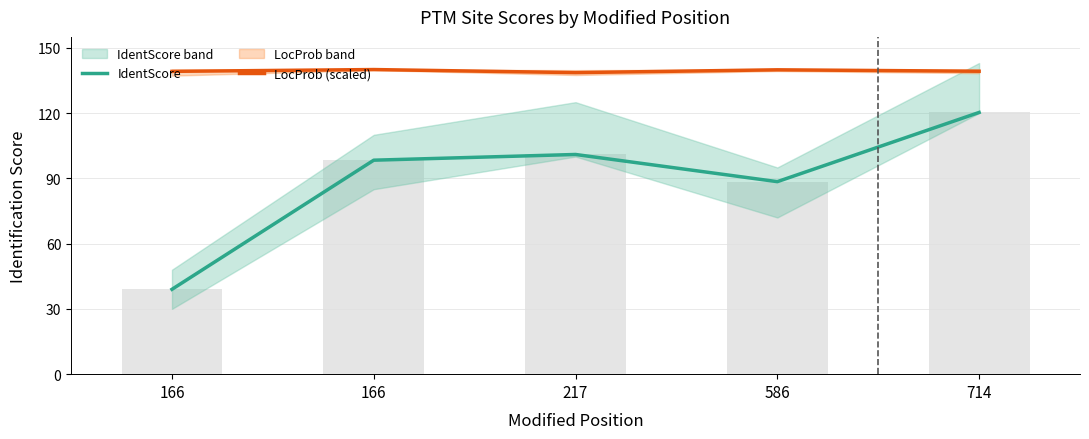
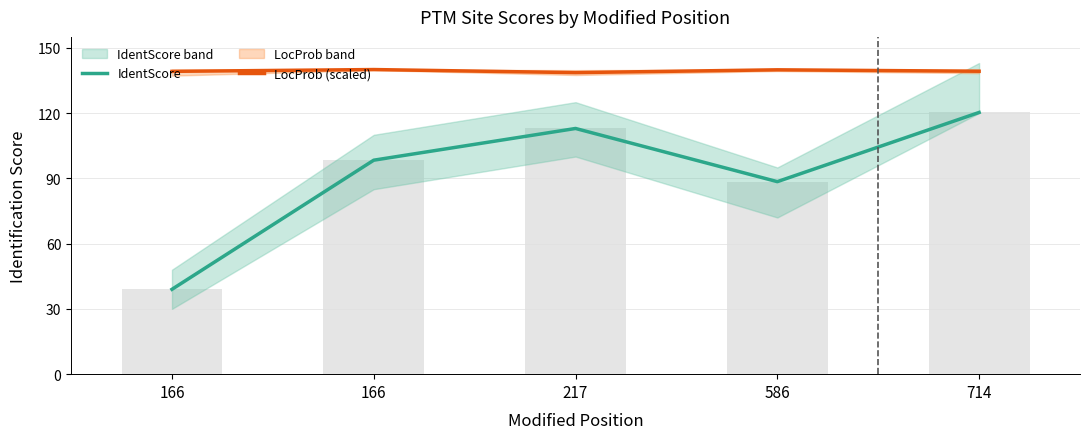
IdentScore, 217: 101 -> 113
